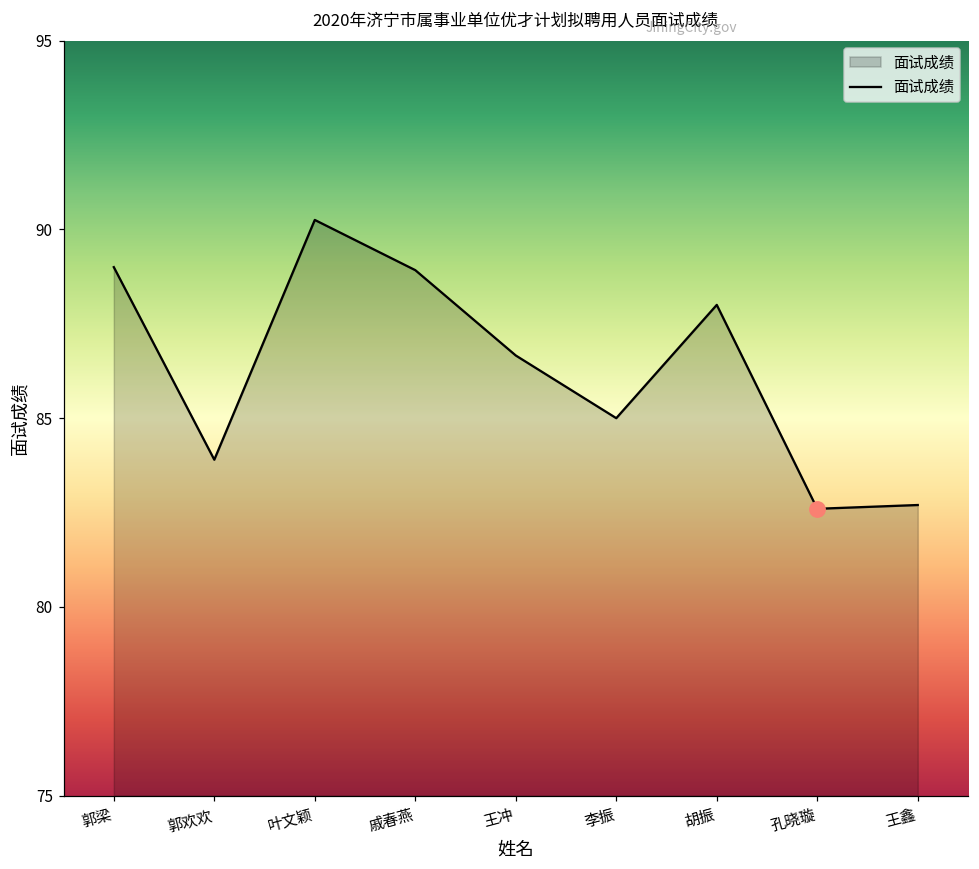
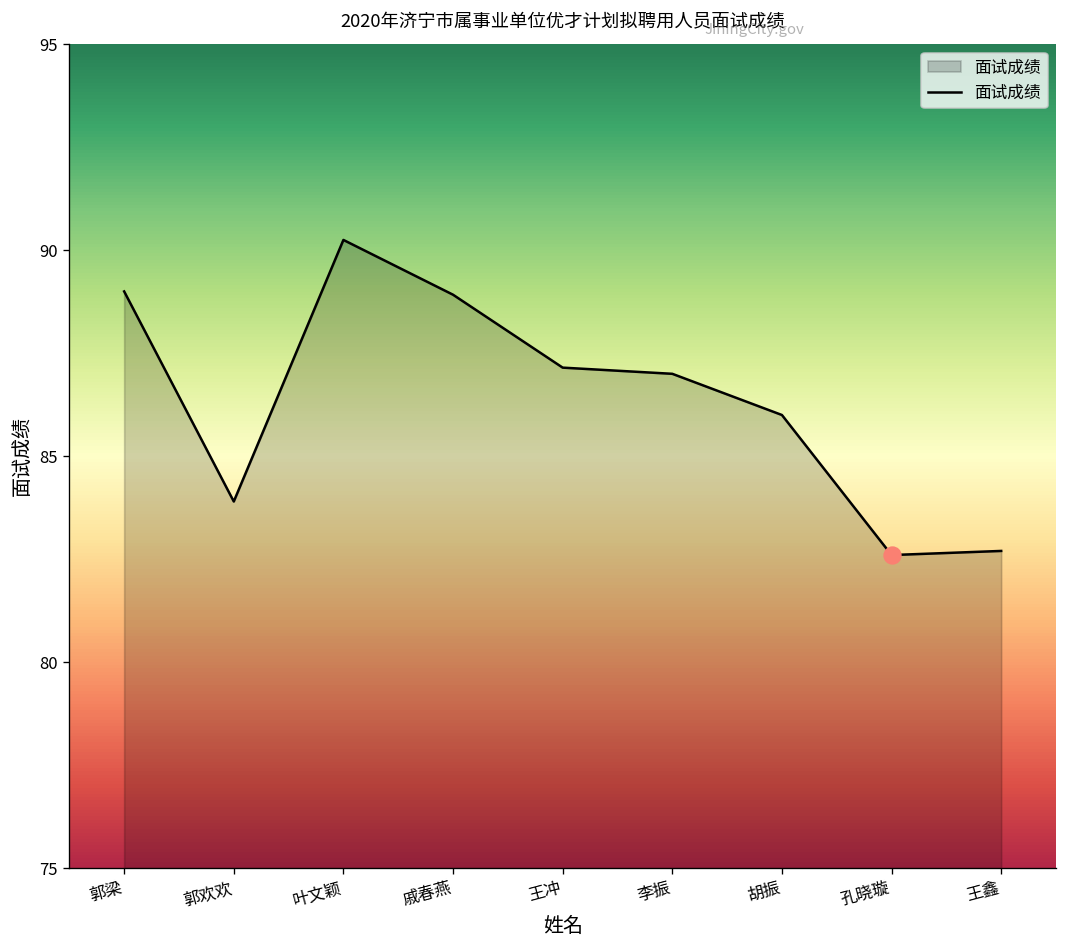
面试成绩, 王冲: 86.7 -> 87.2
面试成绩, 李振: 85 -> 87
面试成绩, 胡振: 88 -> 86
